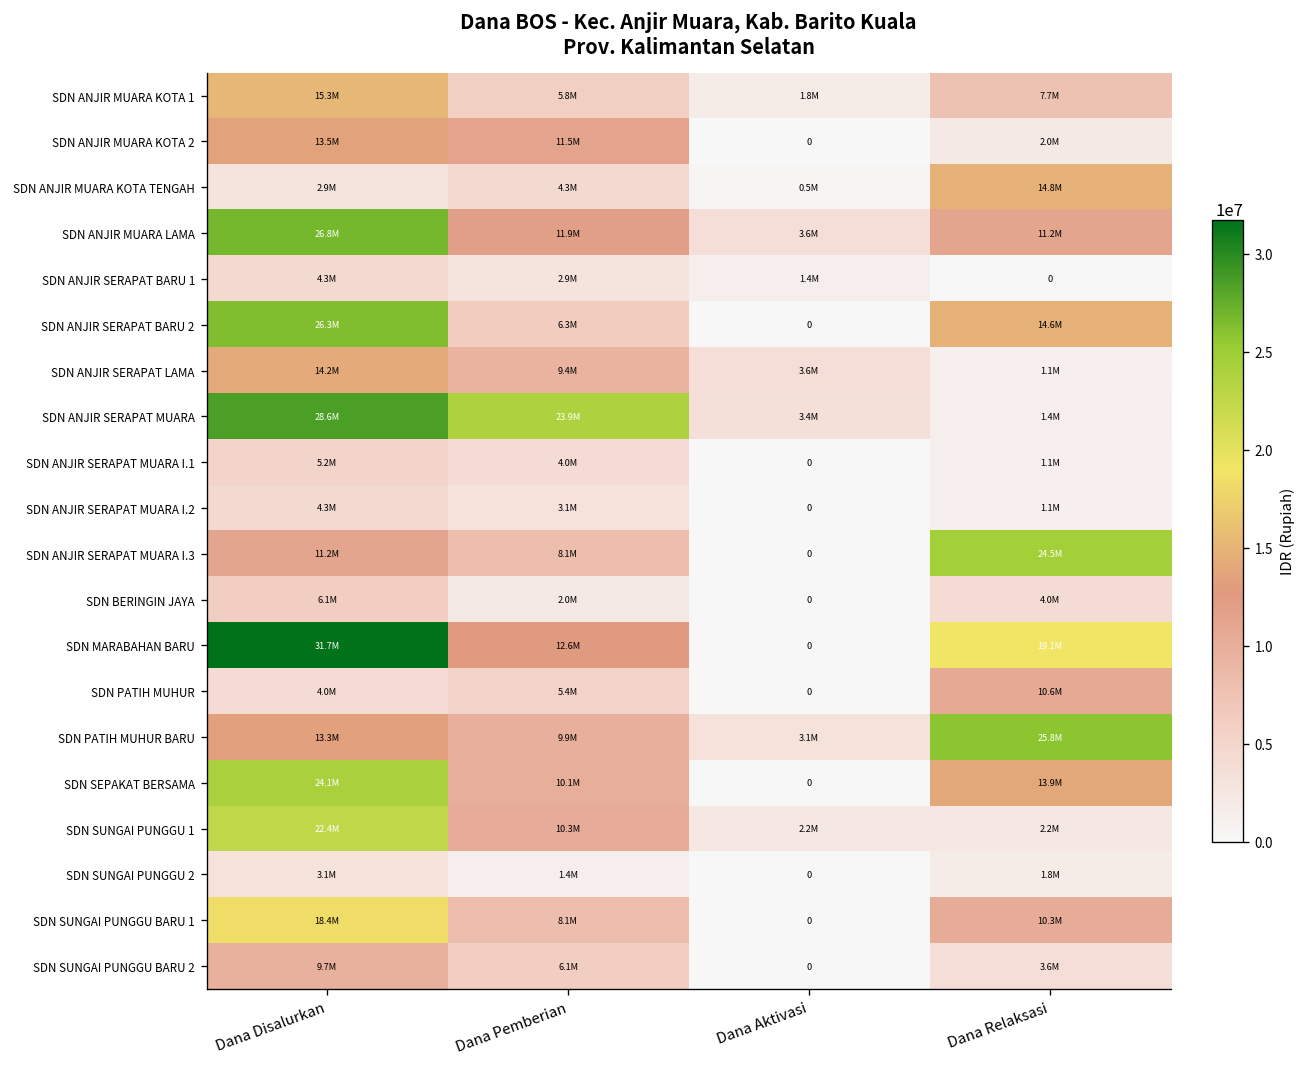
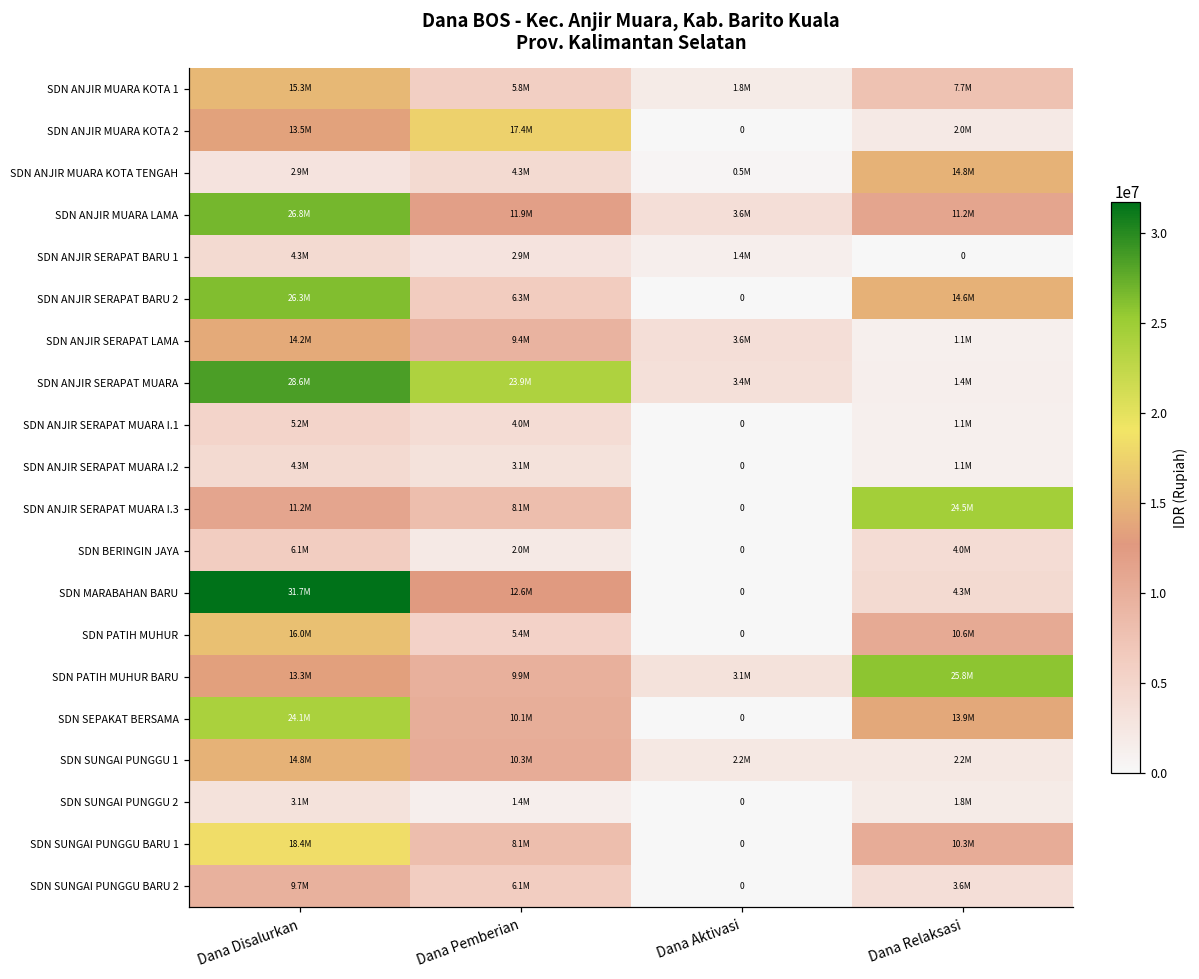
SDN ANJIR MUARA KOTA 2, Dana Pemberian: 11.5M -> 17.4M
SDN MARABAHAN BARU, Dana Relaksasi: 19.1M -> 4.3M
SDN PATIH MUHUR, Dana Disalurkan: 4.0M -> 16.0M
SDN SUNGAI PUNGGU 1, Dana Disalurkan: 22.4M -> 14.8M
